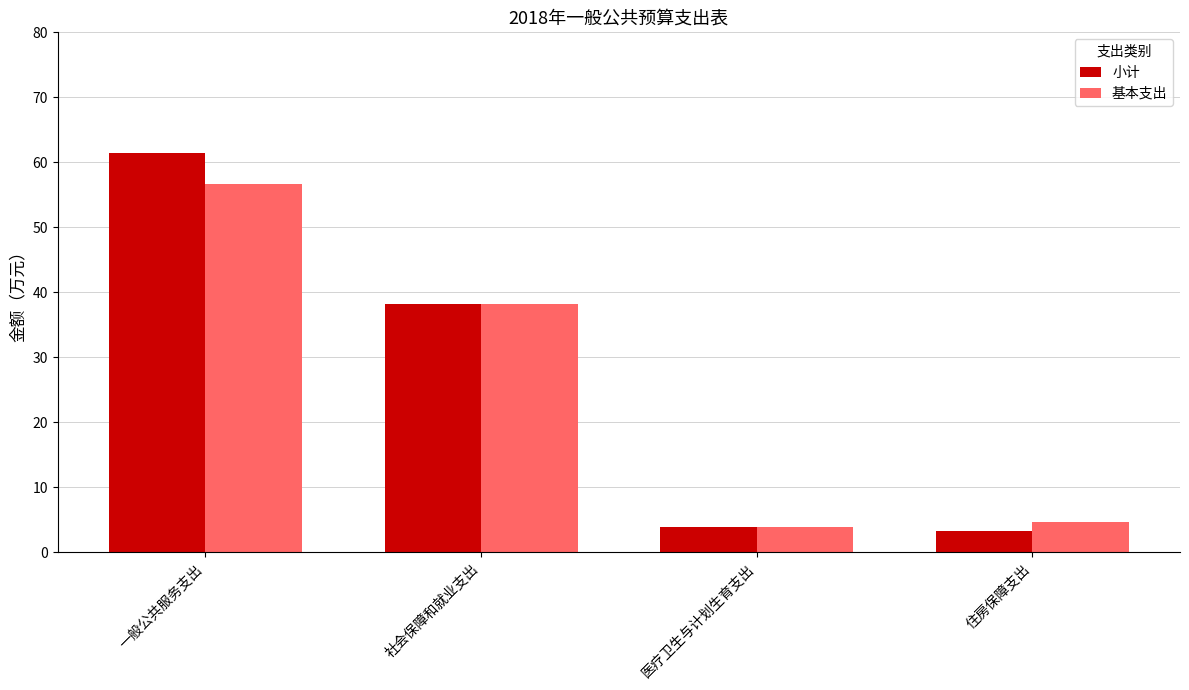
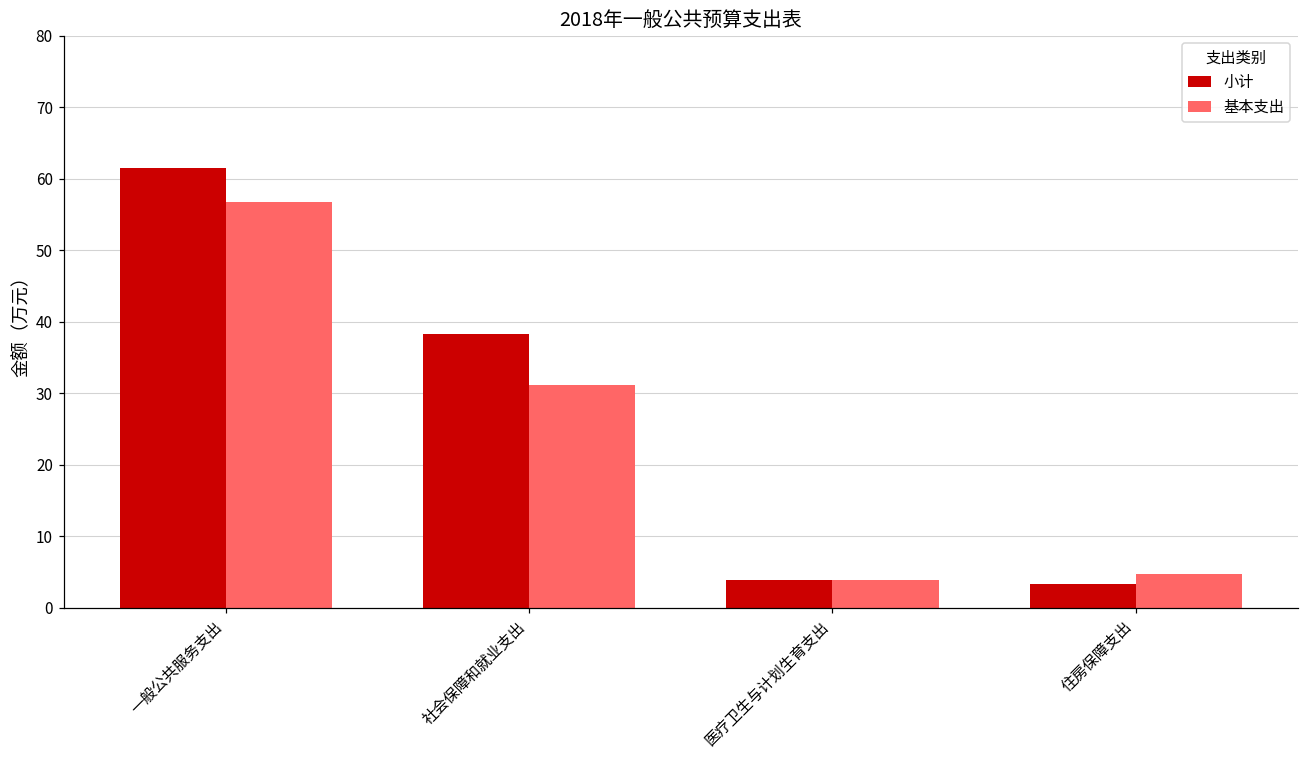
基本支出, 社会保障和就业支出: 38 -> 31
